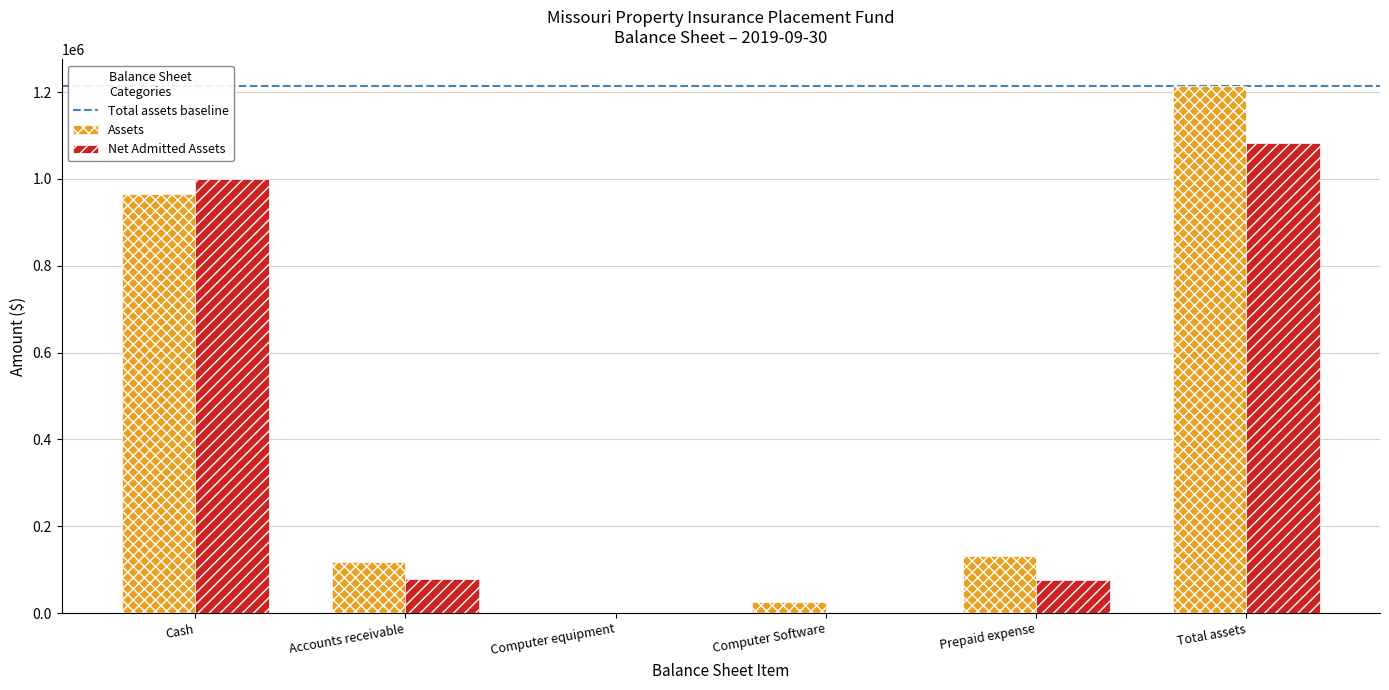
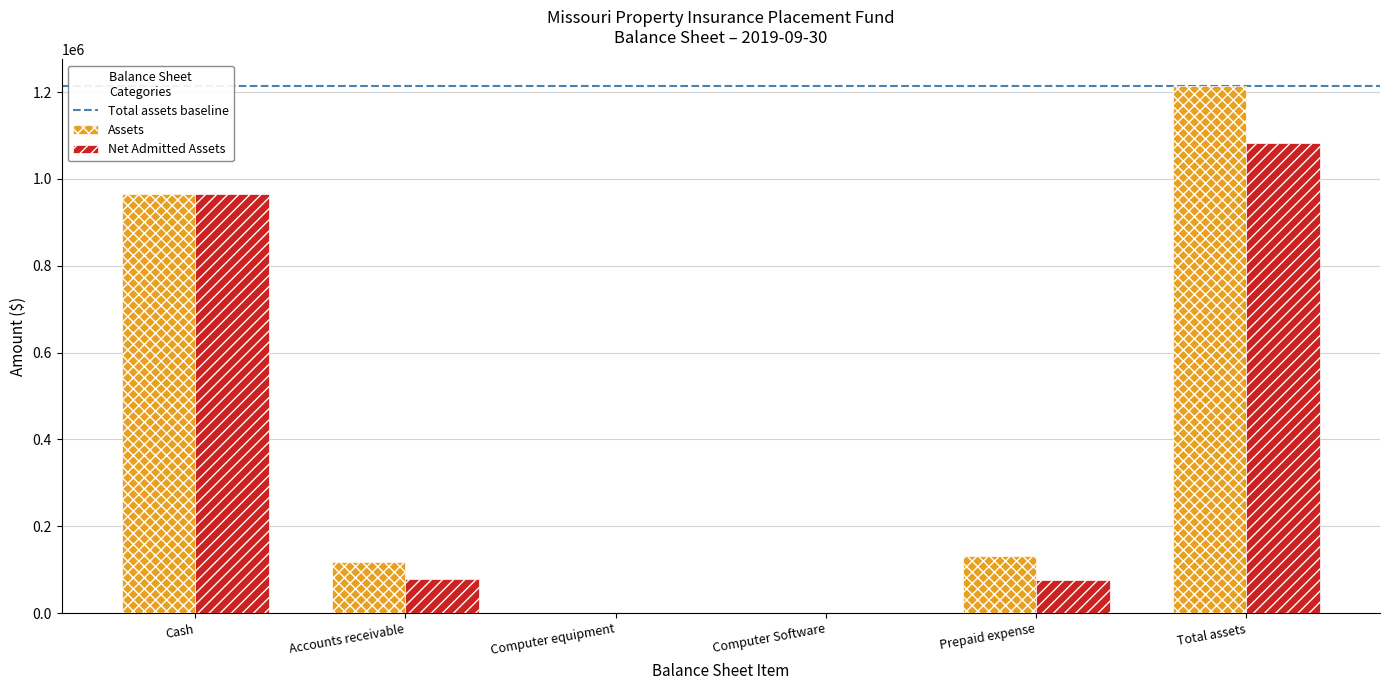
Net Admitted Assets, Cash: 1000000 -> 960000
Assets, Computer Software: 30000 -> 0
